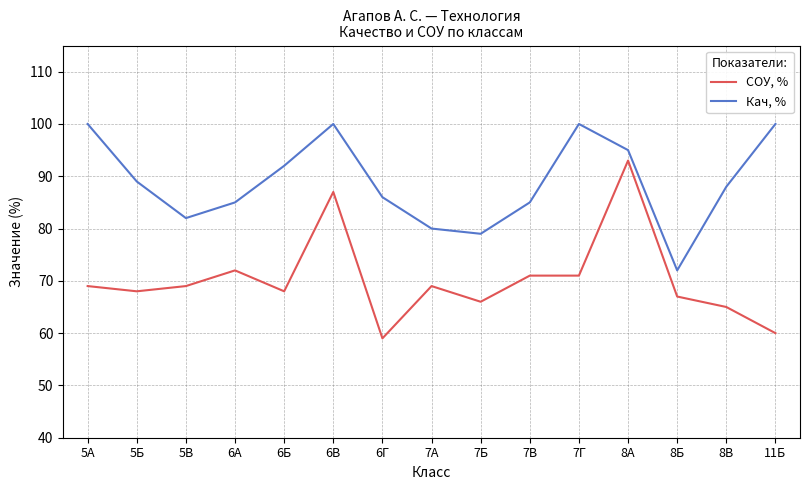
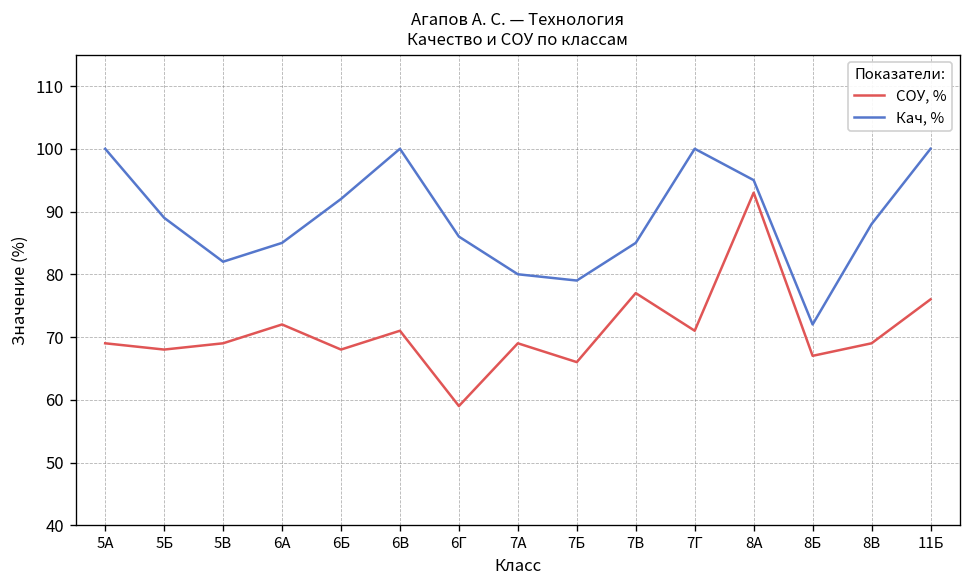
СОУ, %, 6В: 87 -> 71
СОУ, %, 7В: 71 -> 77
СОУ, %, 8В: 65 -> 69
СОУ, %, 11Б: 60 -> 76
